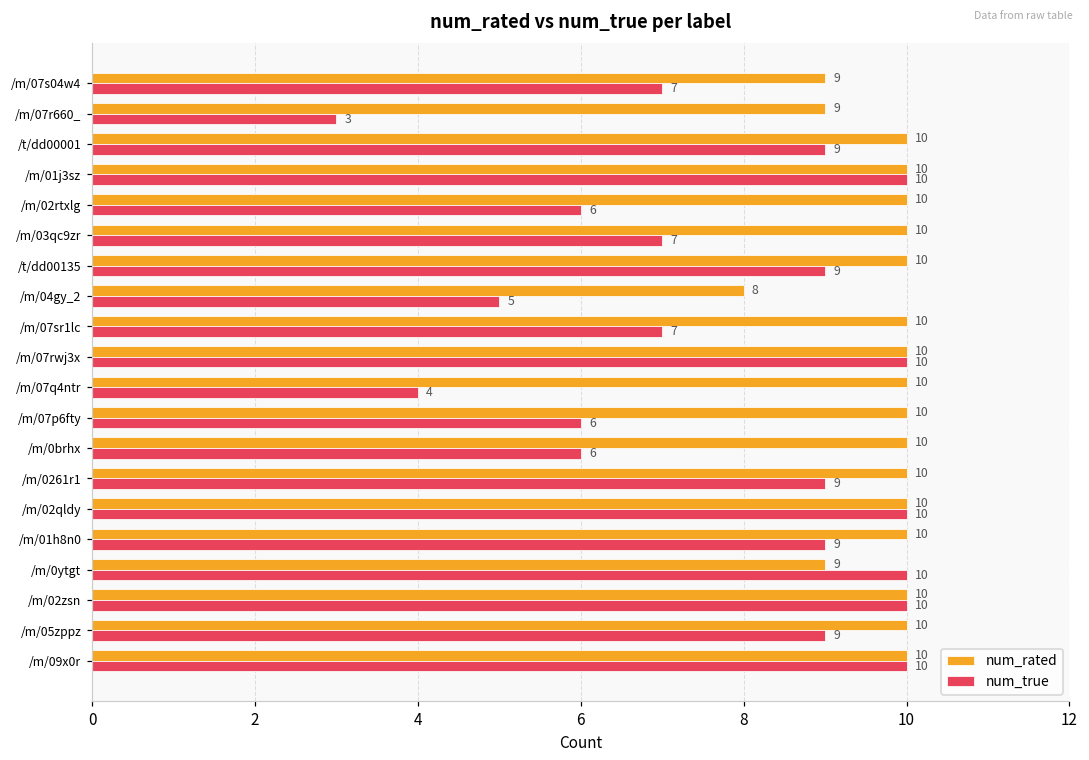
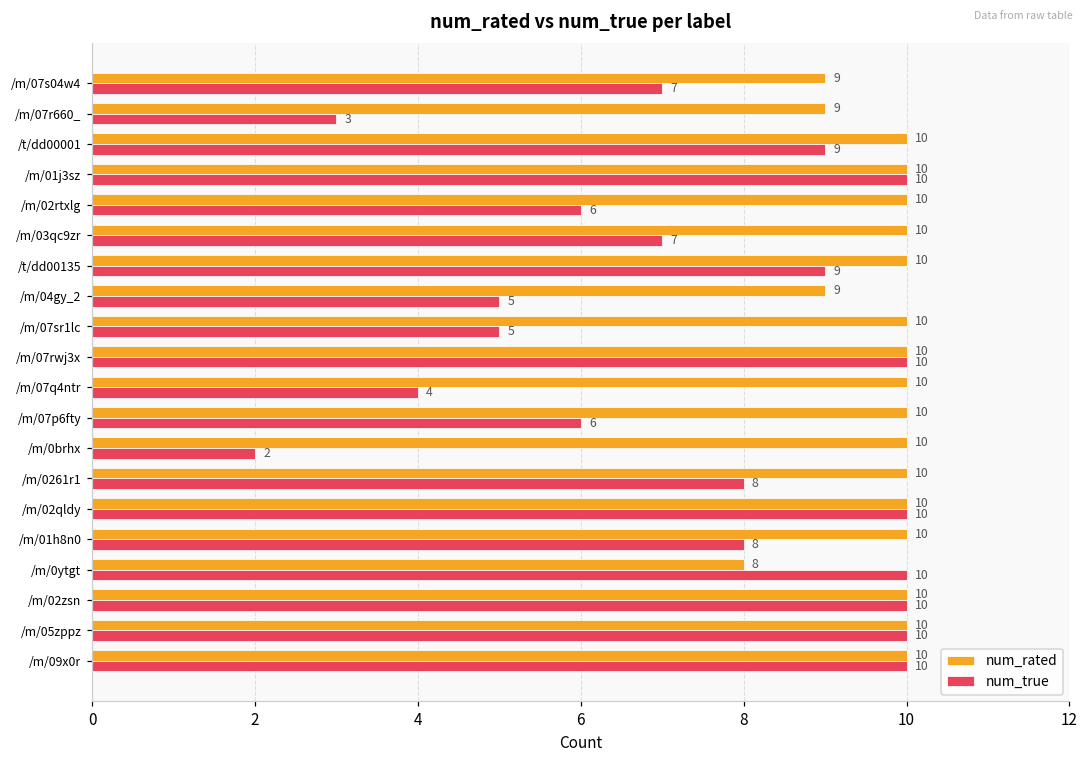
num_rated, /m/04gy_2: 8 -> 9
num_true, /m/07sr1lc: 7 -> 5
num_true, /m/0brhx: 6 -> 2
num_true, /m/0261r1: 9 -> 8
num_true, /m/01h8n0: 9 -> 8
num_rated, /m/0ytgt: 9 -> 8
num_true, /m/05zppz: 9 -> 10
